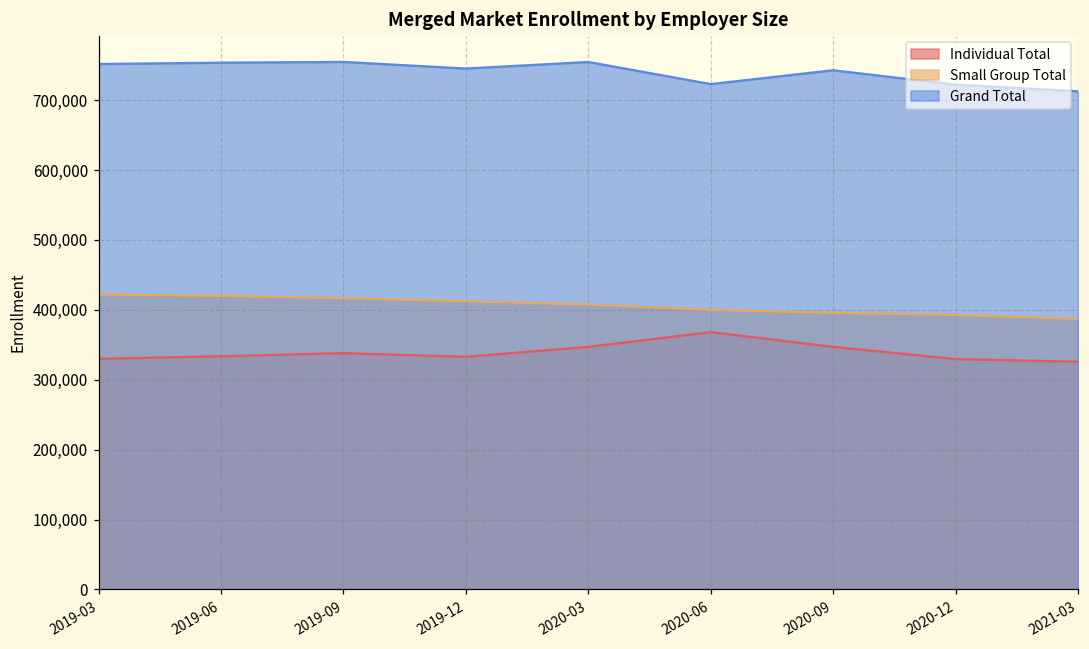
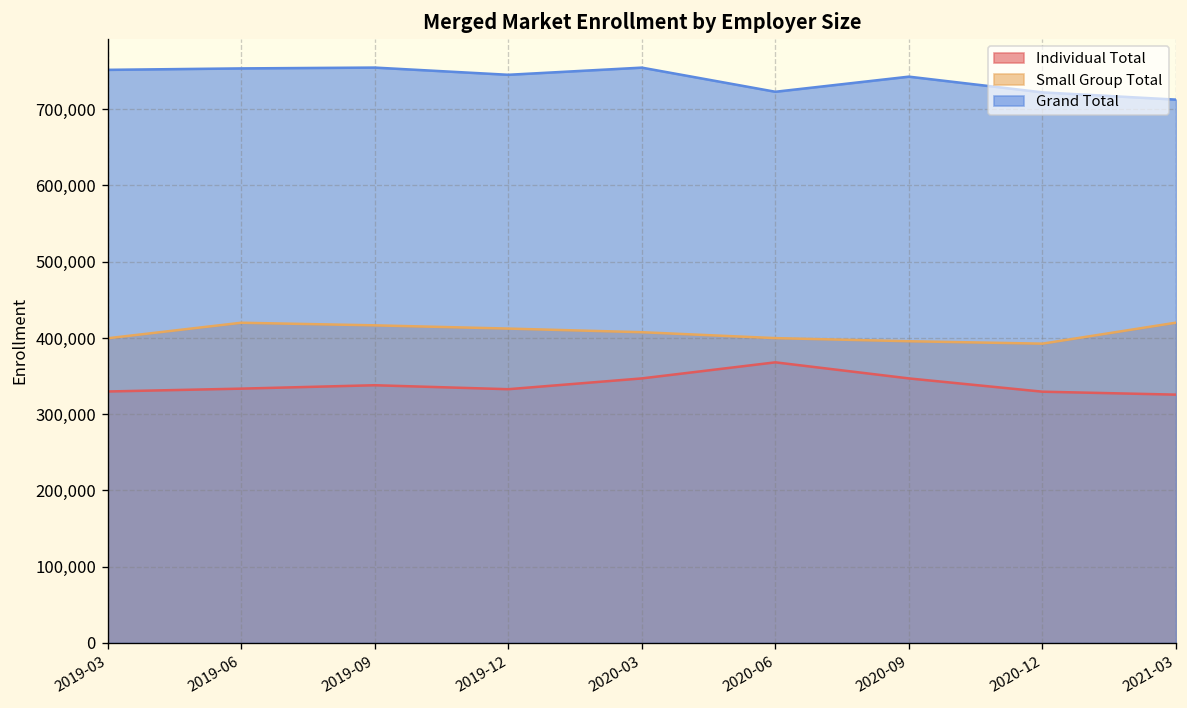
Small Group Total, 2019-03: 420,000 -> 400,000
Small Group Total, 2021-03: 390,000 -> 420,000
